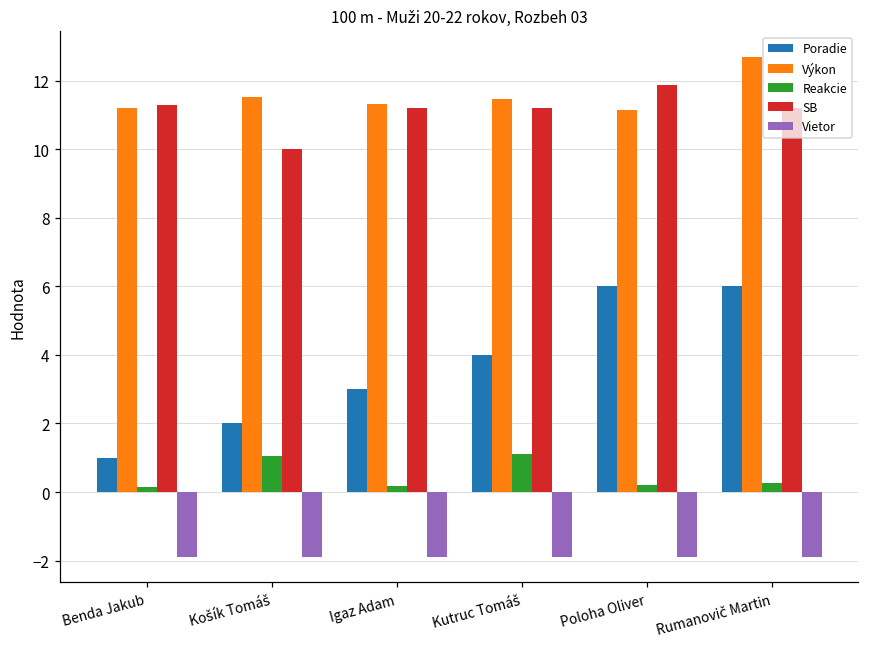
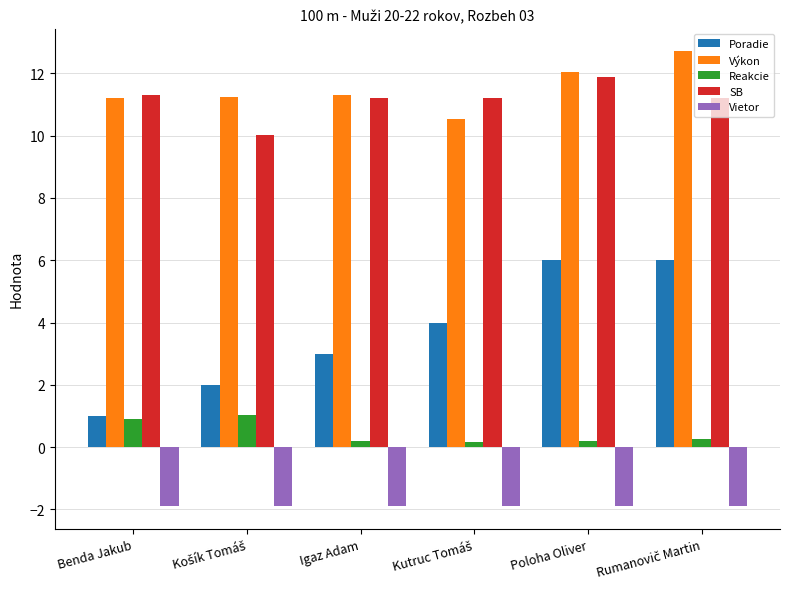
Reakcie, Benda Jakub: 0.2 -> 0.9
Výkon, Košík Tomáš: 11.5 -> 11.2
Výkon, Kutruc Tomáš: 11.5 -> 10.6
Reakcie, Kutruc Tomáš: 1.1 -> 0.2
Výkon, Poloha Oliver: 11.1 -> 12.1
